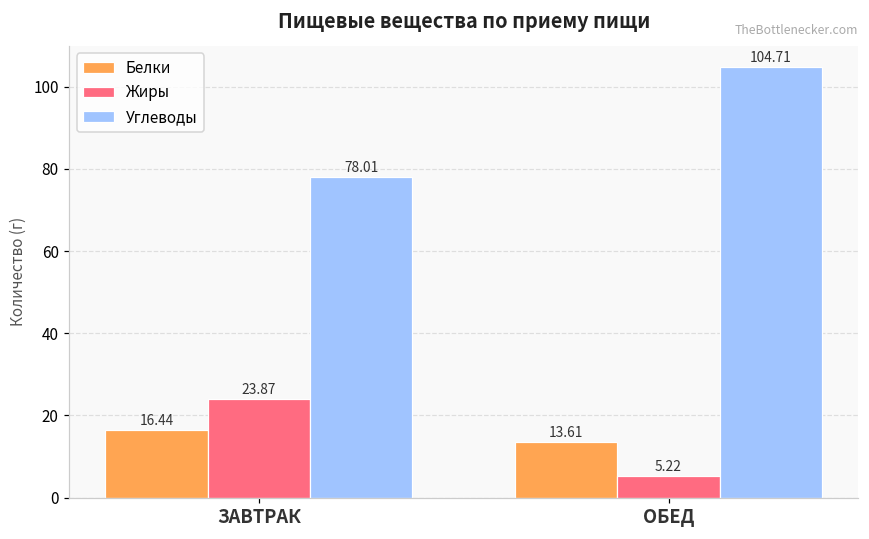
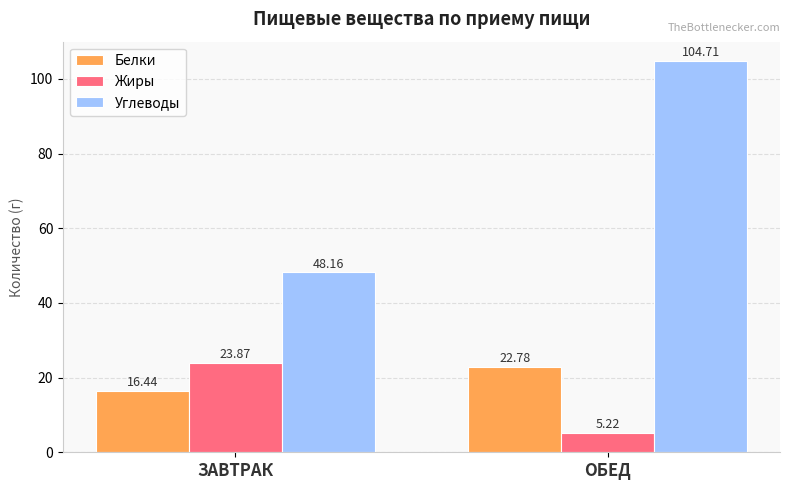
Углеводы, ЗАВТРАК: 78.01 -> 48.16
Белки, ОБЕД: 13.61 -> 22.78
